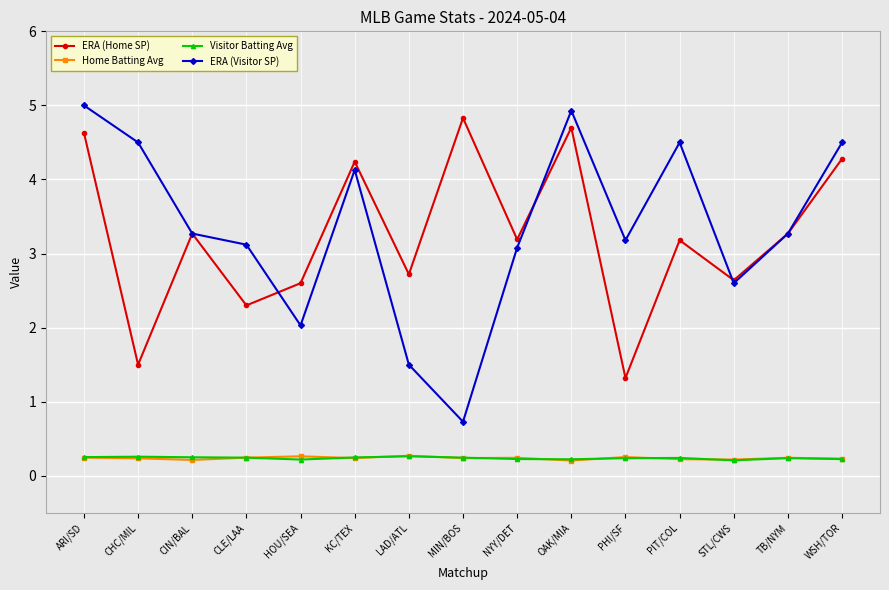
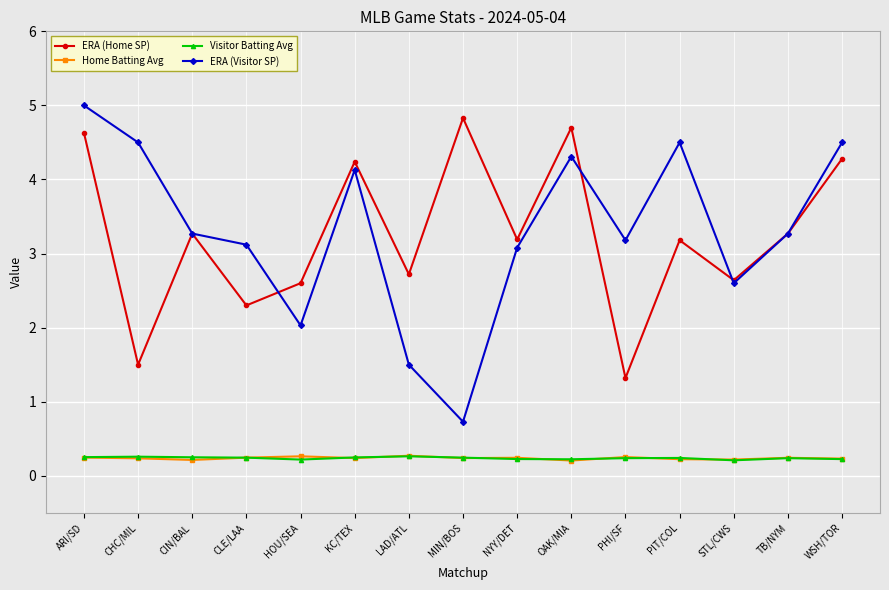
ERA (Visitor SP), OAK/MIA: 4.9 -> 4.3
